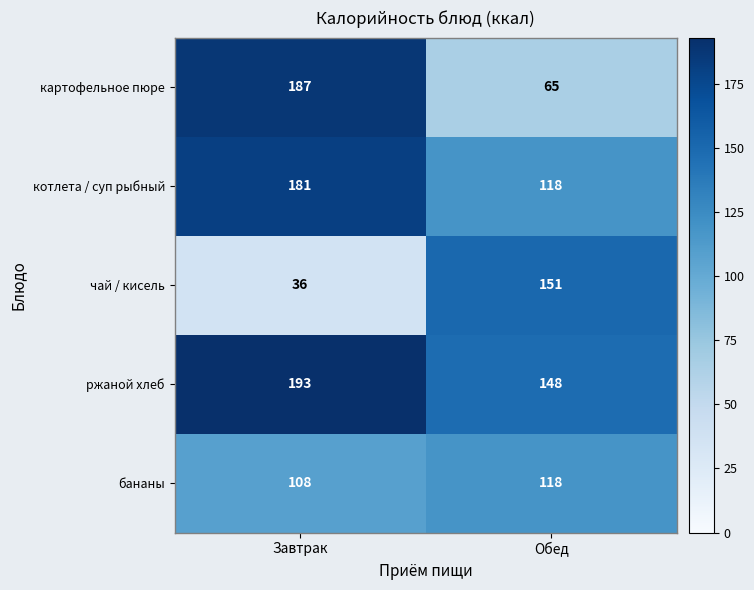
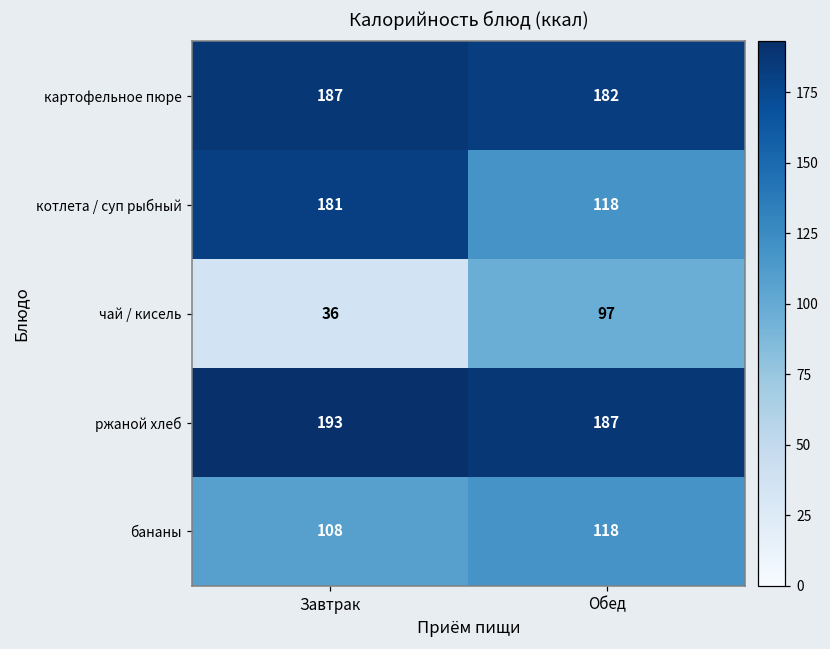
картофельное пюре, Обед: 65 -> 182
чай / кисель, Обед: 151 -> 97
ржаной хлеб, Обед: 148 -> 187
